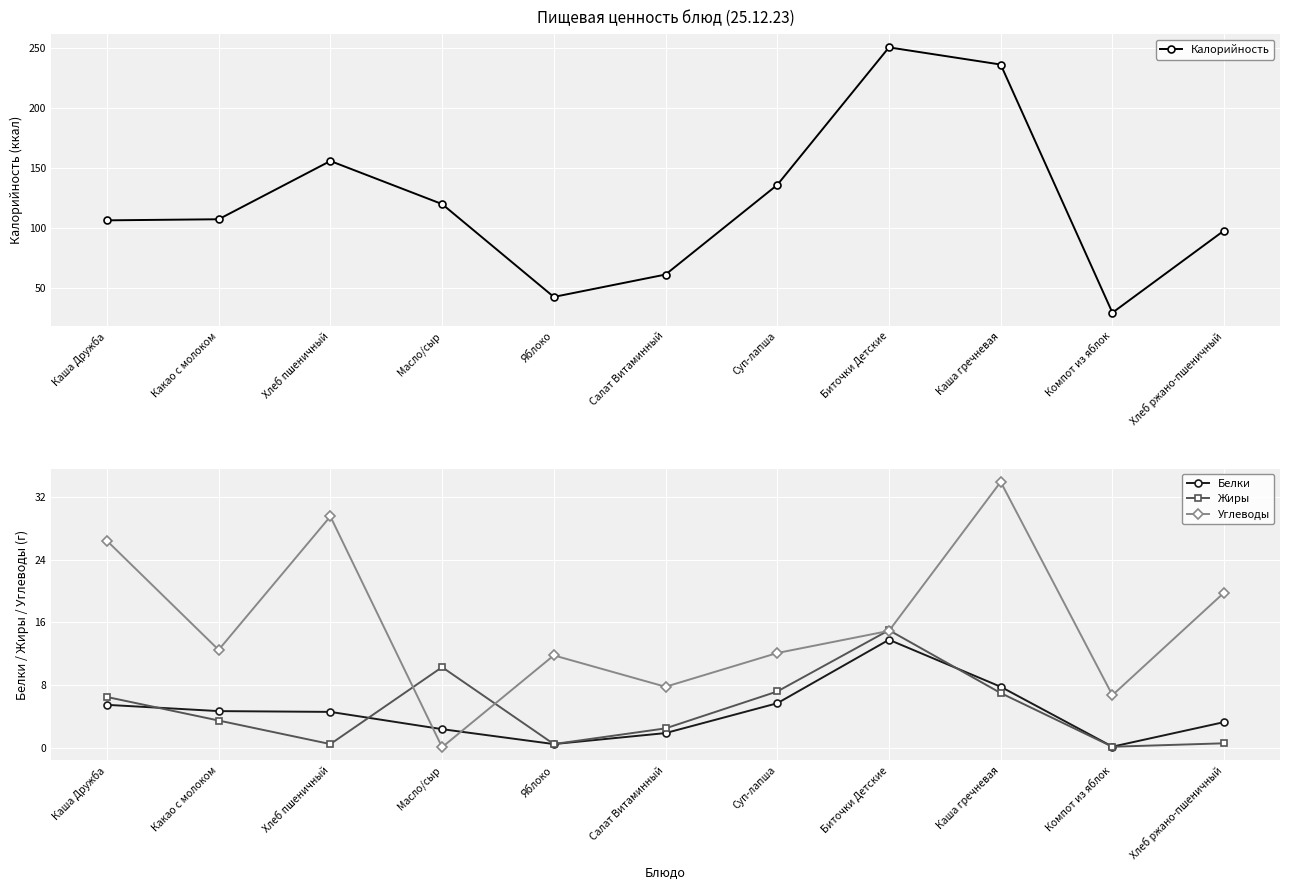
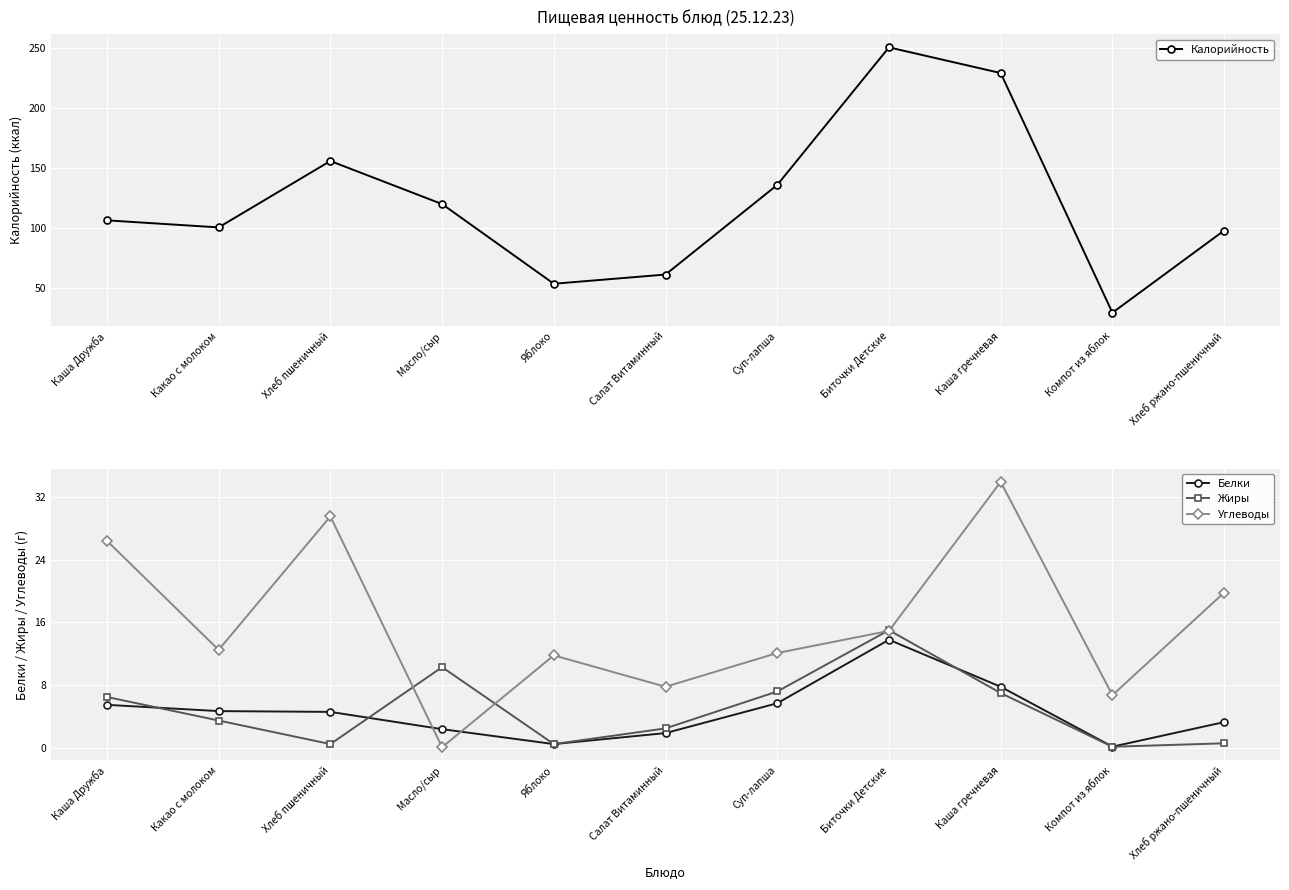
Пищевая ценность блюд (25.12.23), Какао с молоком: 107 -> 100
Пищевая ценность блюд (25.12.23), Яблоко: 42 -> 53
Пищевая ценность блюд (25.12.23), Каша гречневая: 237 -> 229
